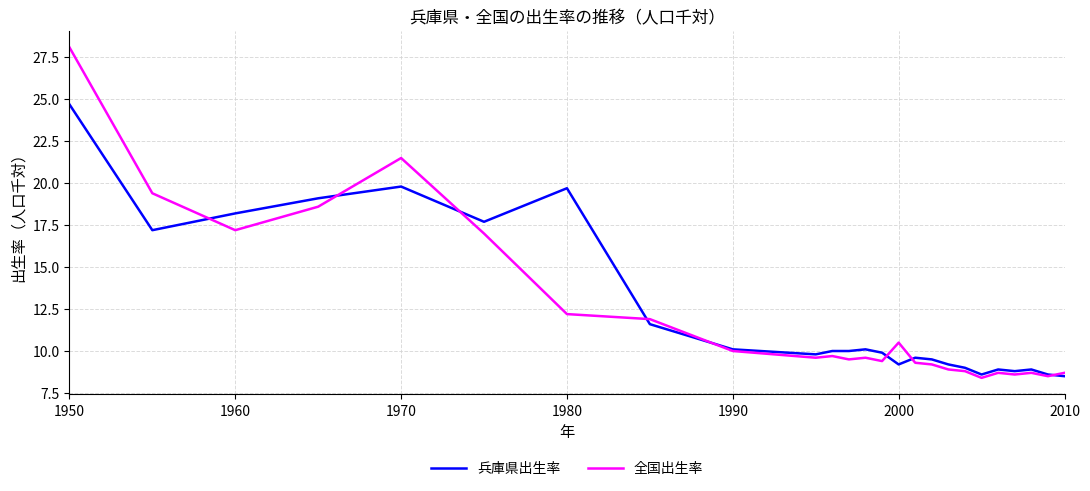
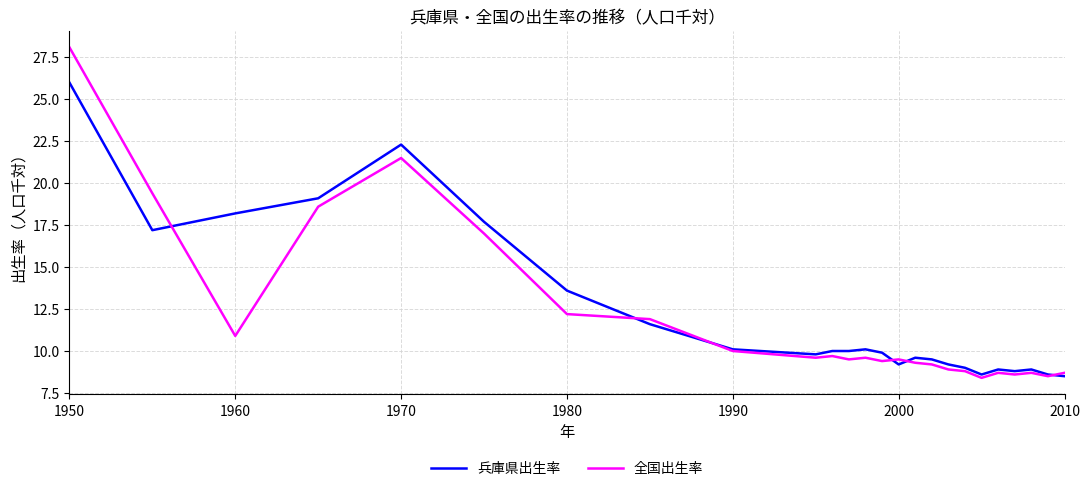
兵庫県出生率, 1950: 24.7 -> 26.0
全国出生率, 1960: 17.2 -> 10.9
兵庫県出生率, 1970: 19.8 -> 22.3
兵庫県出生率, 1980: 19.7 -> 13.6
全国出生率, 2000: 10.5 -> 9.5
